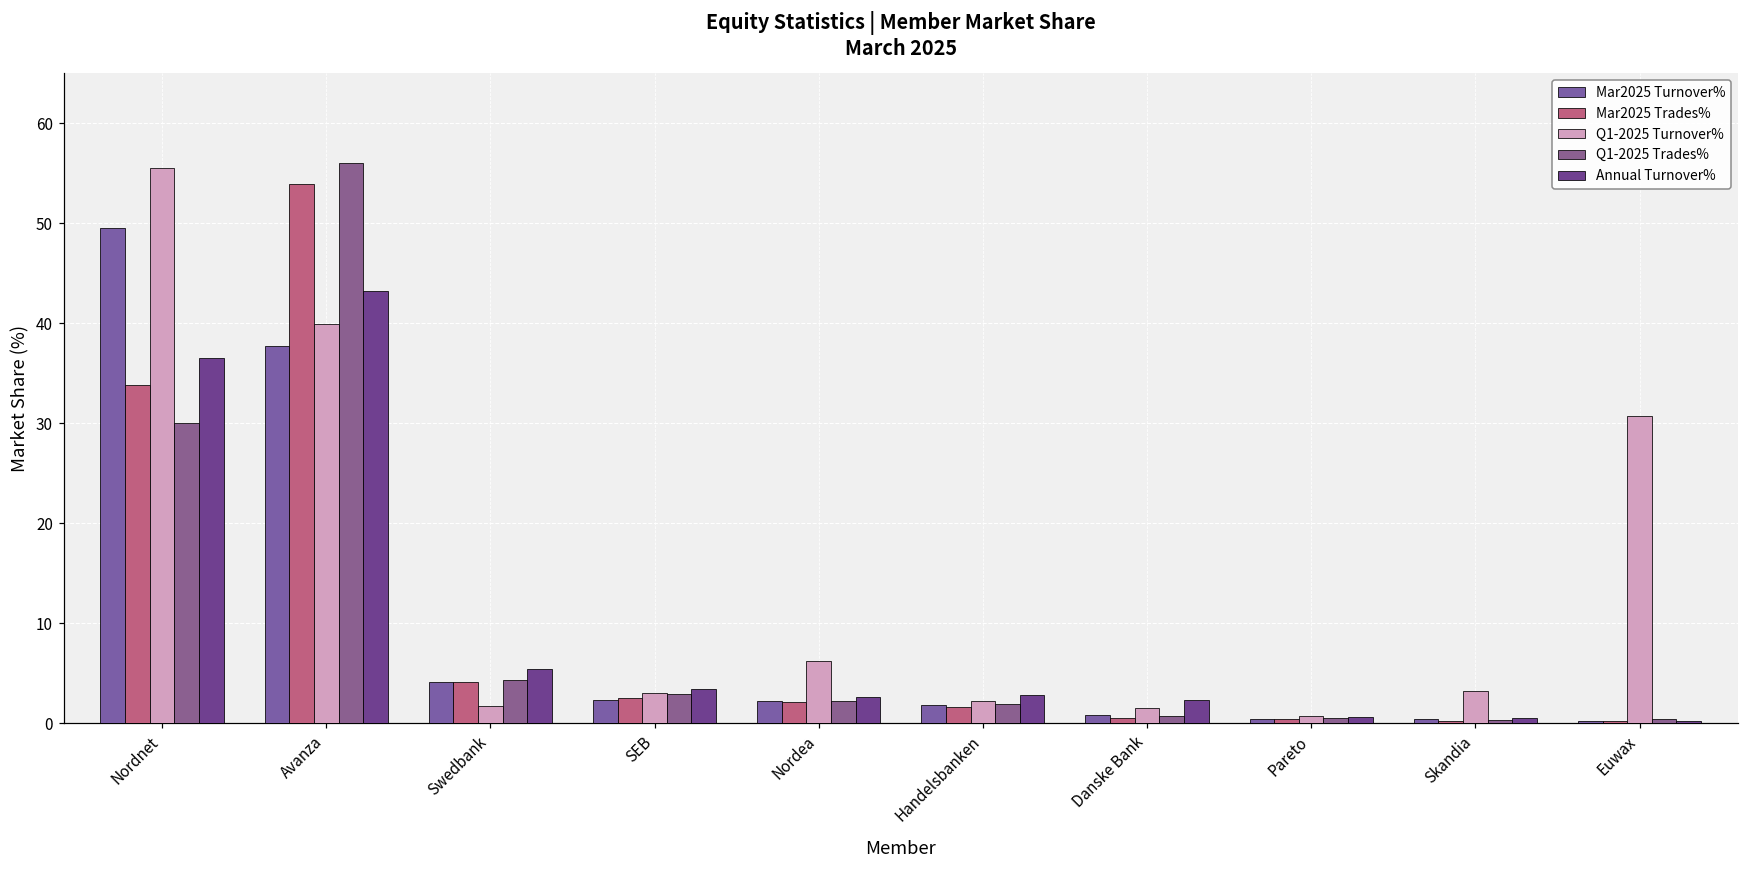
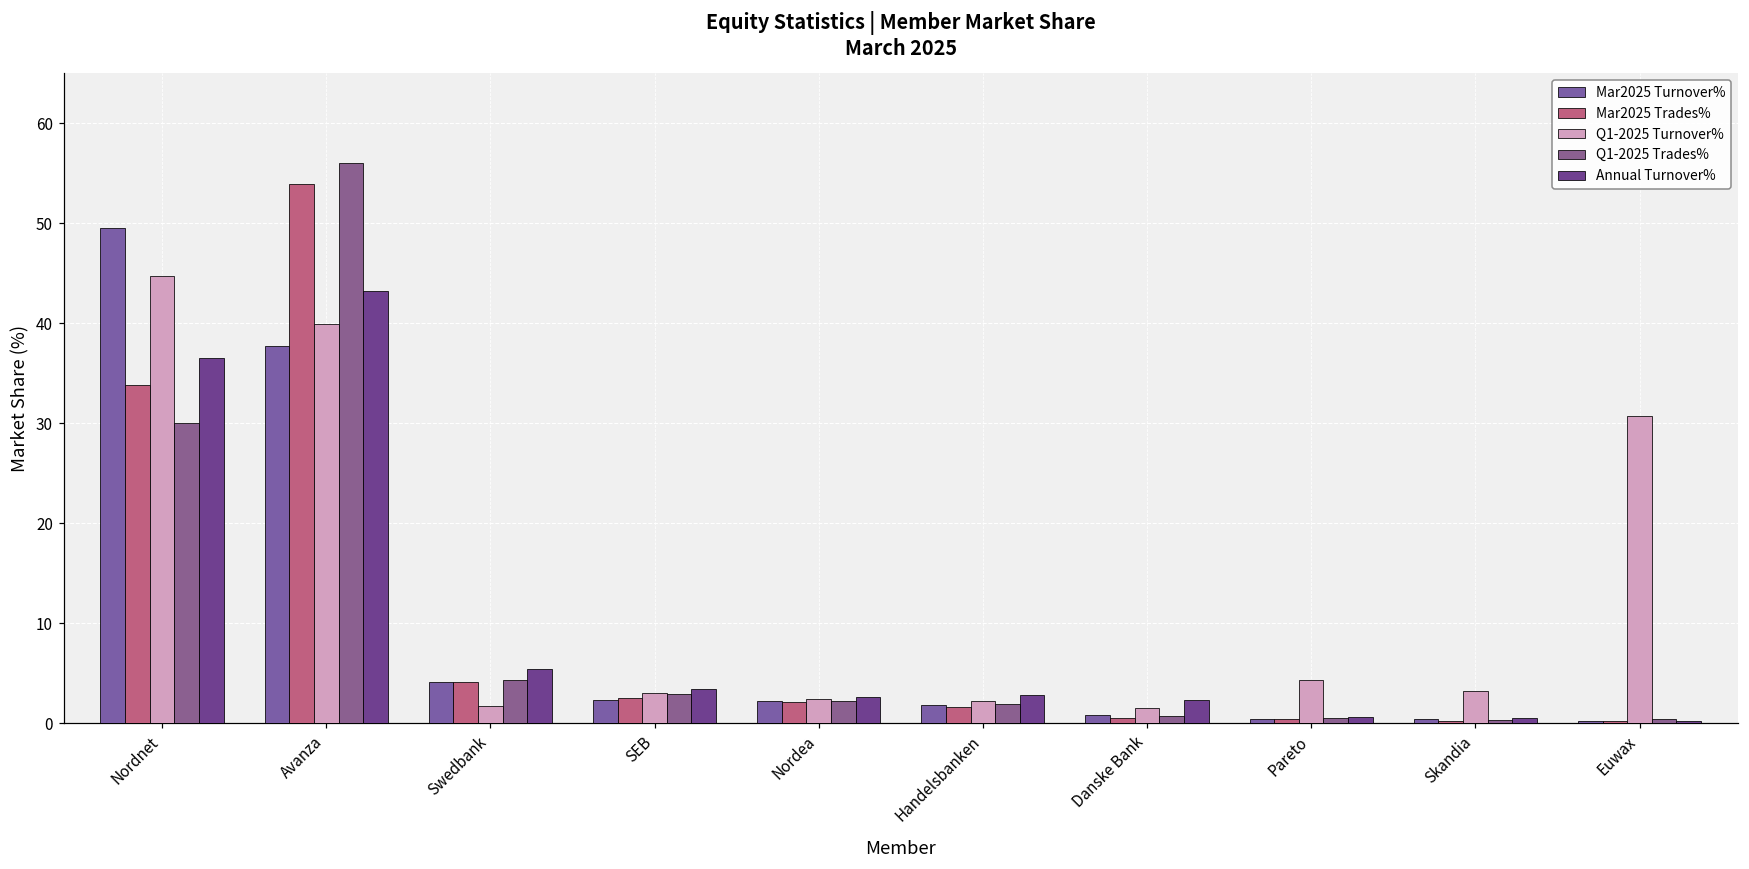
Q1-2025 Turnover%, Nordnet: 55 -> 45
Q1-2025 Turnover%, Nordea: 6 -> 2
Q1-2025 Turnover%, Pareto: 1 -> 4
